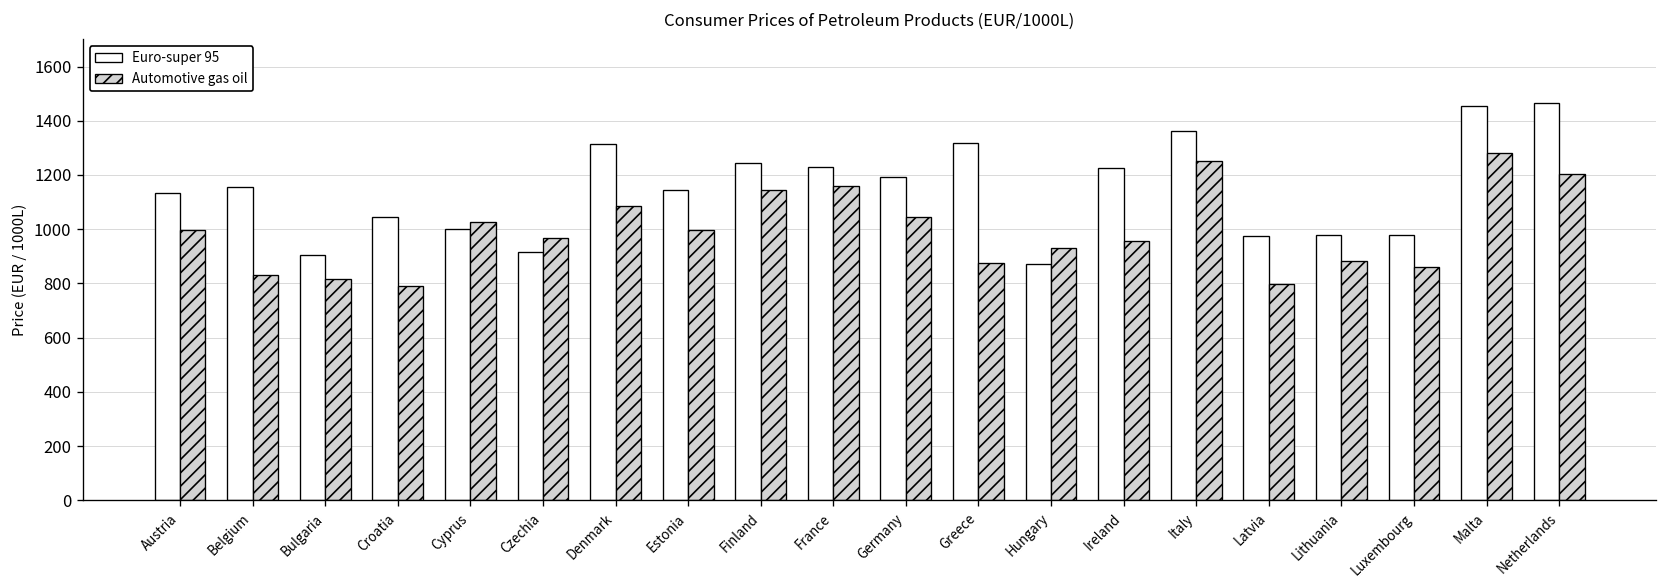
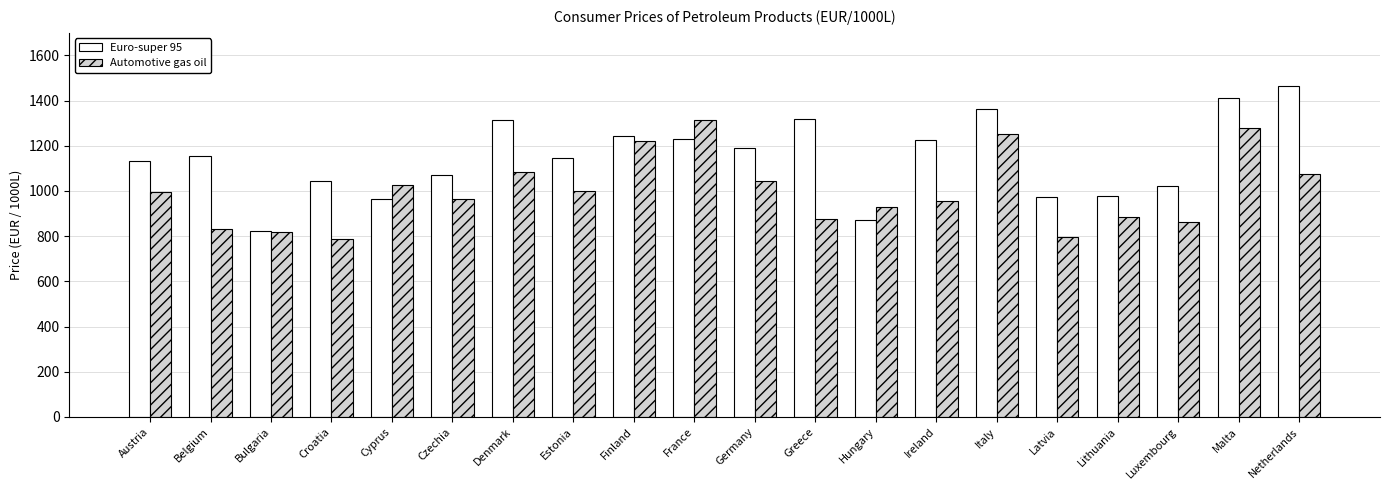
Euro-super 95, Bulgaria: 910 -> 820
Euro-super 95, Cyprus: 1000 -> 960
Euro-super 95, Czechia: 910 -> 1070
Automotive gas oil, Finland: 1150 -> 1220
Automotive gas oil, France: 1160 -> 1320
Euro-super 95, Luxembourg: 980 -> 1020
Euro-super 95, Malta: 1460 -> 1410
Automotive gas oil, Netherlands: 1200 -> 1080
